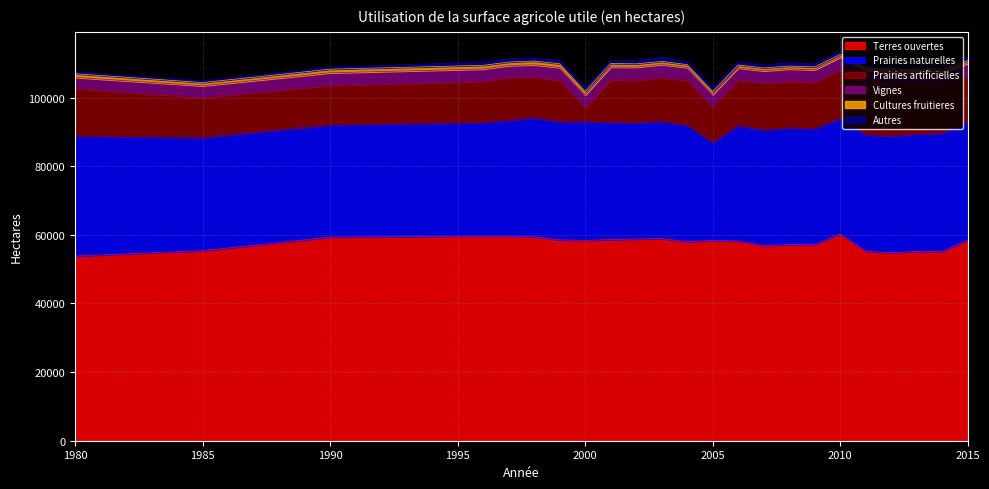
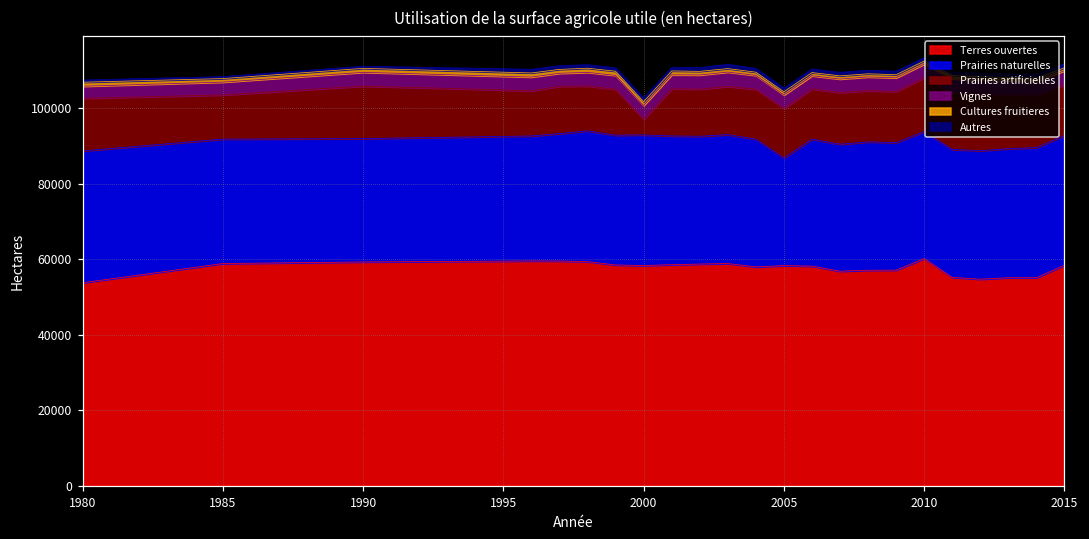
Terres ouvertes, 1985: 55000 -> 59000
Prairies artificielles, 1990: 12000 -> 14000
Prairies artificielles, 2005: 10000 -> 13000
